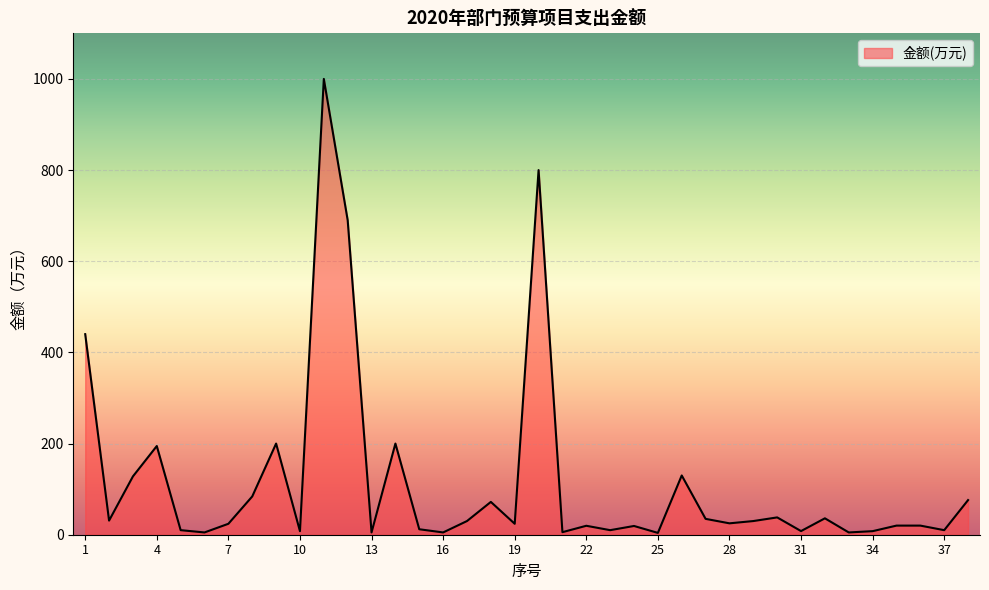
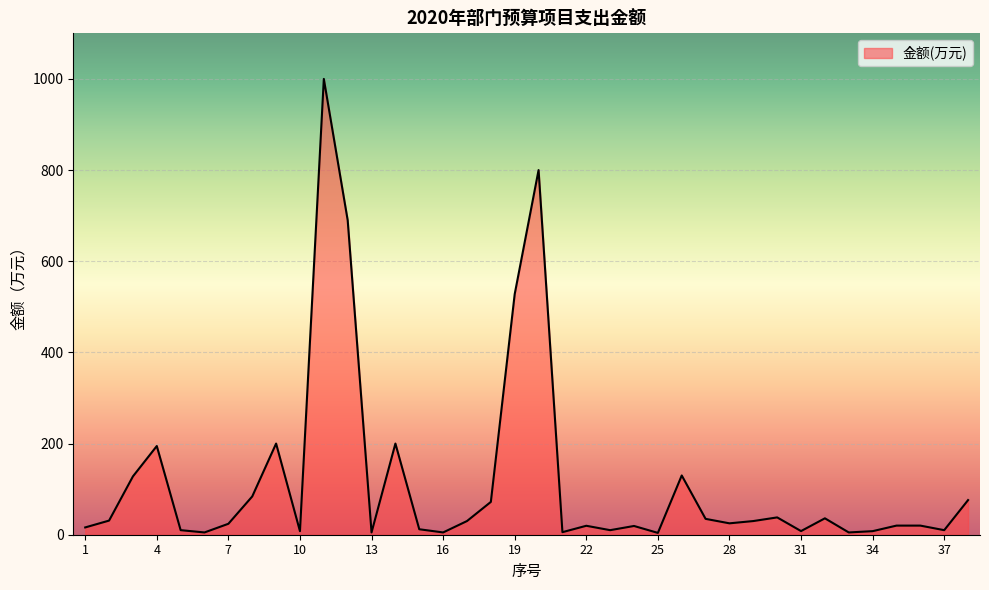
1: 440 -> 20
19: 20 -> 530
